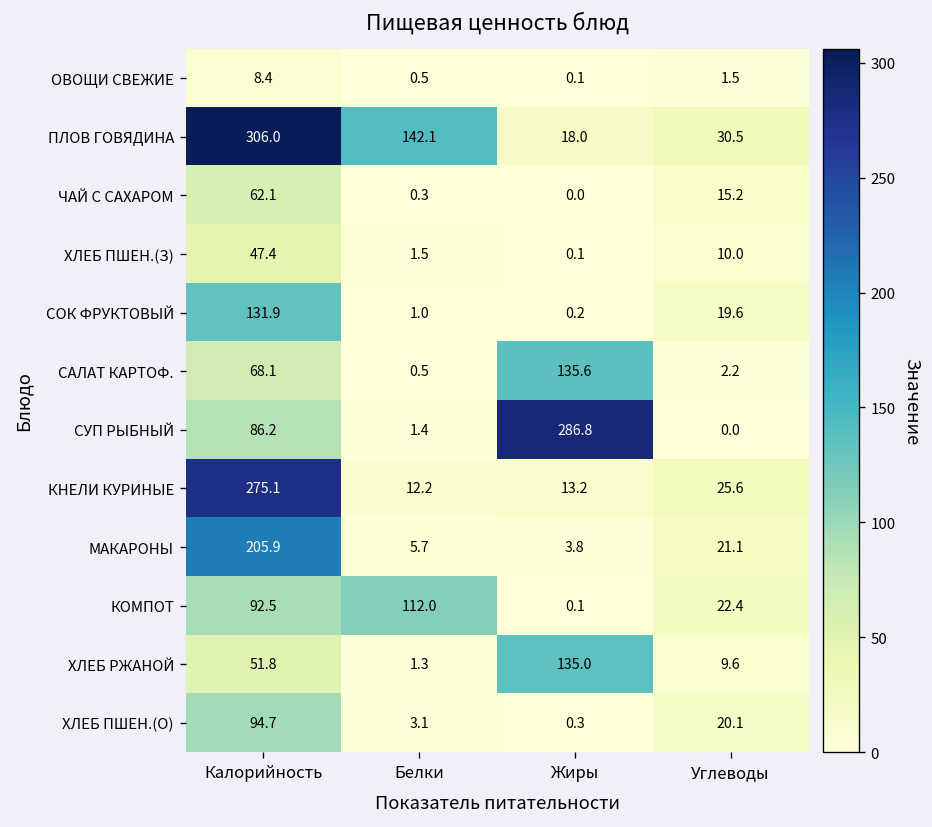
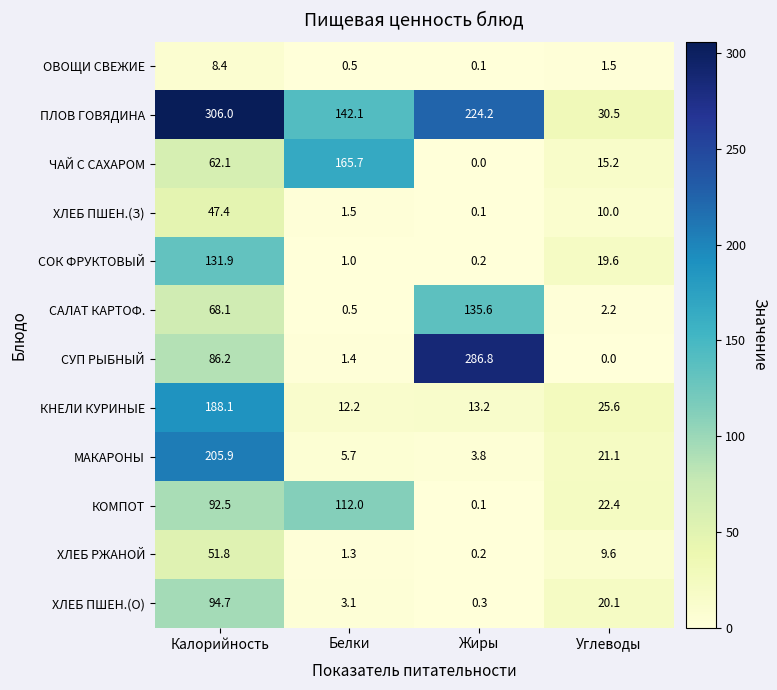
ПЛОВ ГОВЯДИНА, Жиры: 18.0 -> 224.2
ЧАЙ С САХАРОМ, Белки: 0.3 -> 165.7
КНЕЛИ КУРИНЫЕ, Калорийность: 275.1 -> 188.1
ХЛЕБ РЖАНОЙ, Жиры: 135.0 -> 0.2
